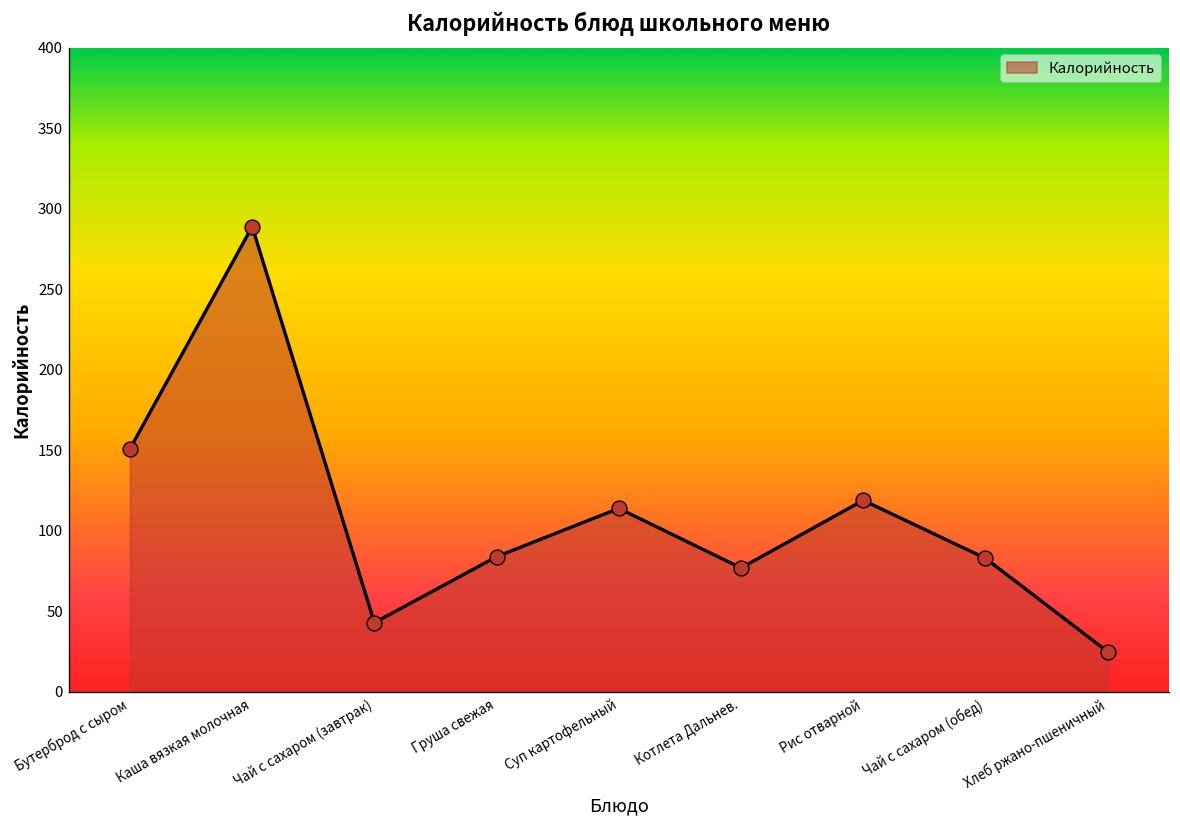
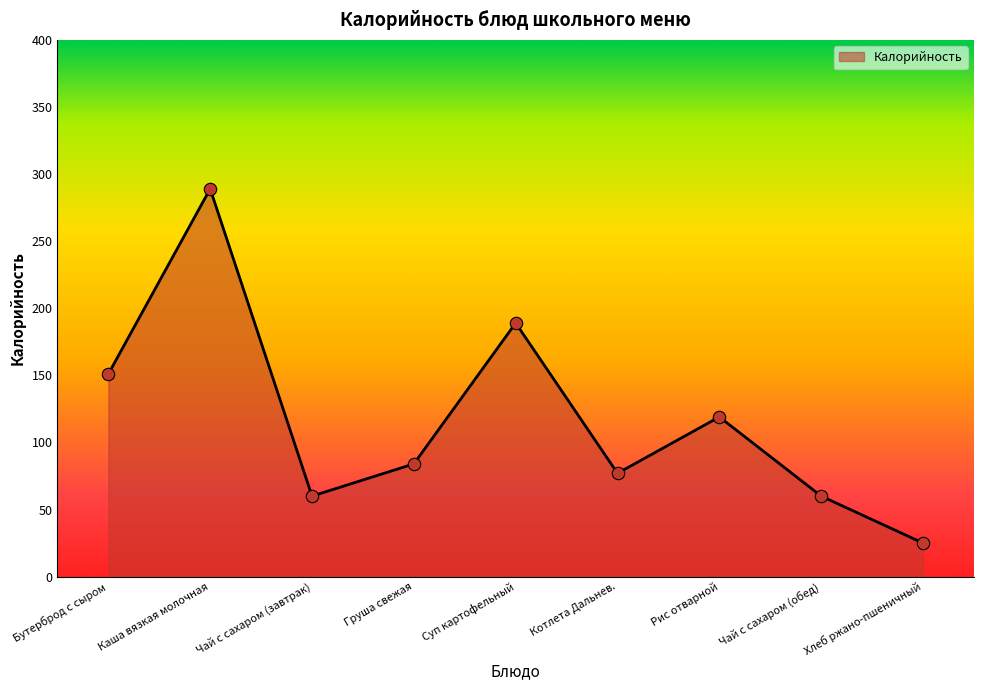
Чай с сахаром (завтрак): 43 -> 60
Суп картофельный: 114 -> 189
Чай с сахаром (обед): 83 -> 60
